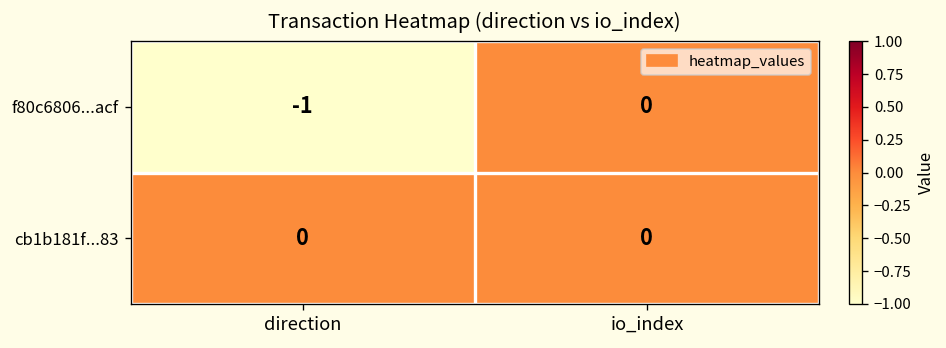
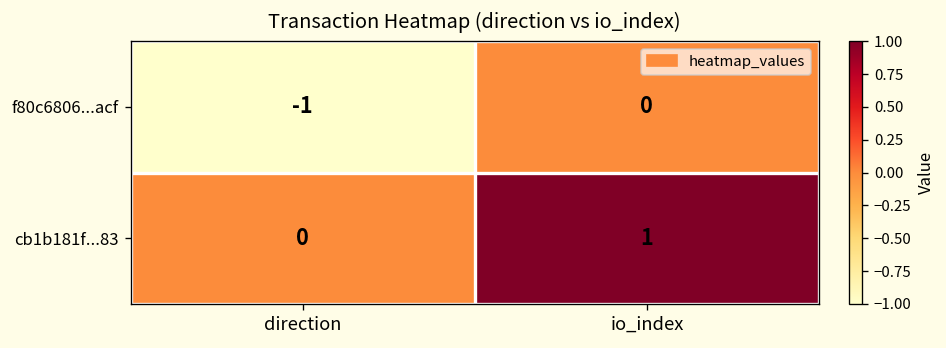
cb1b181f...83, io_index: 0 -> 1
